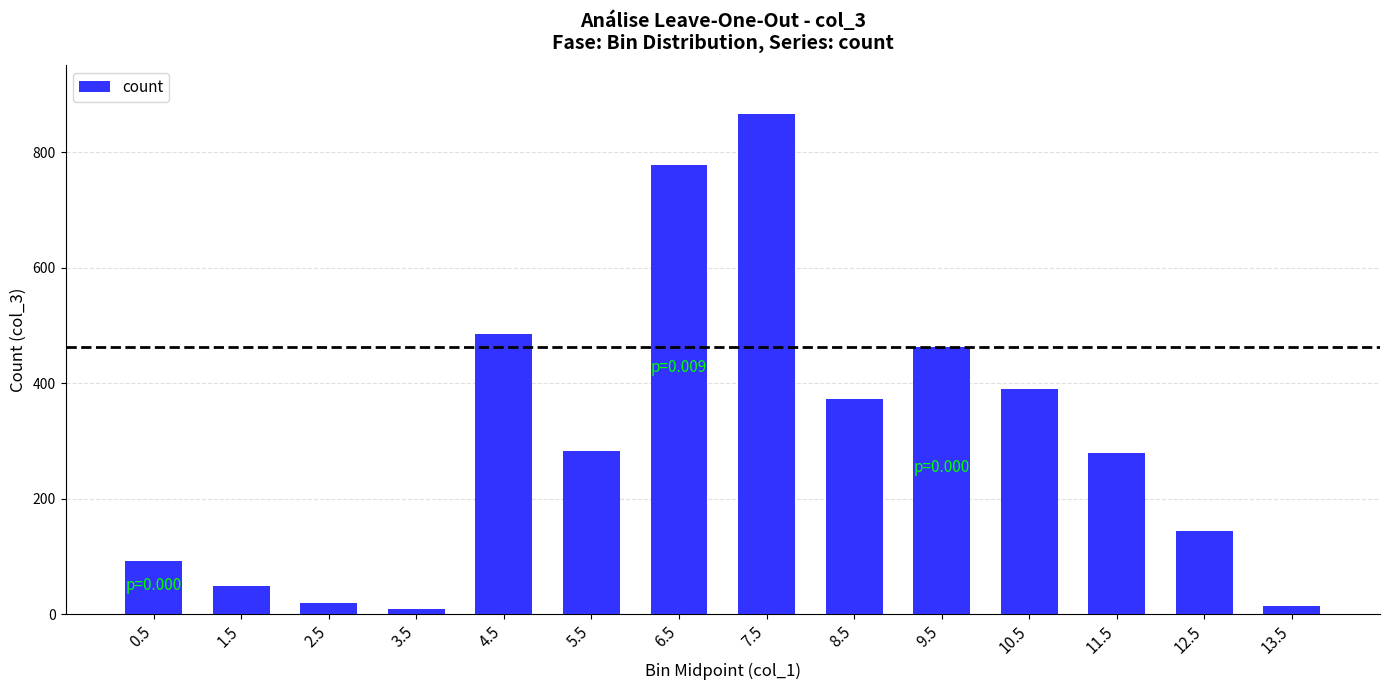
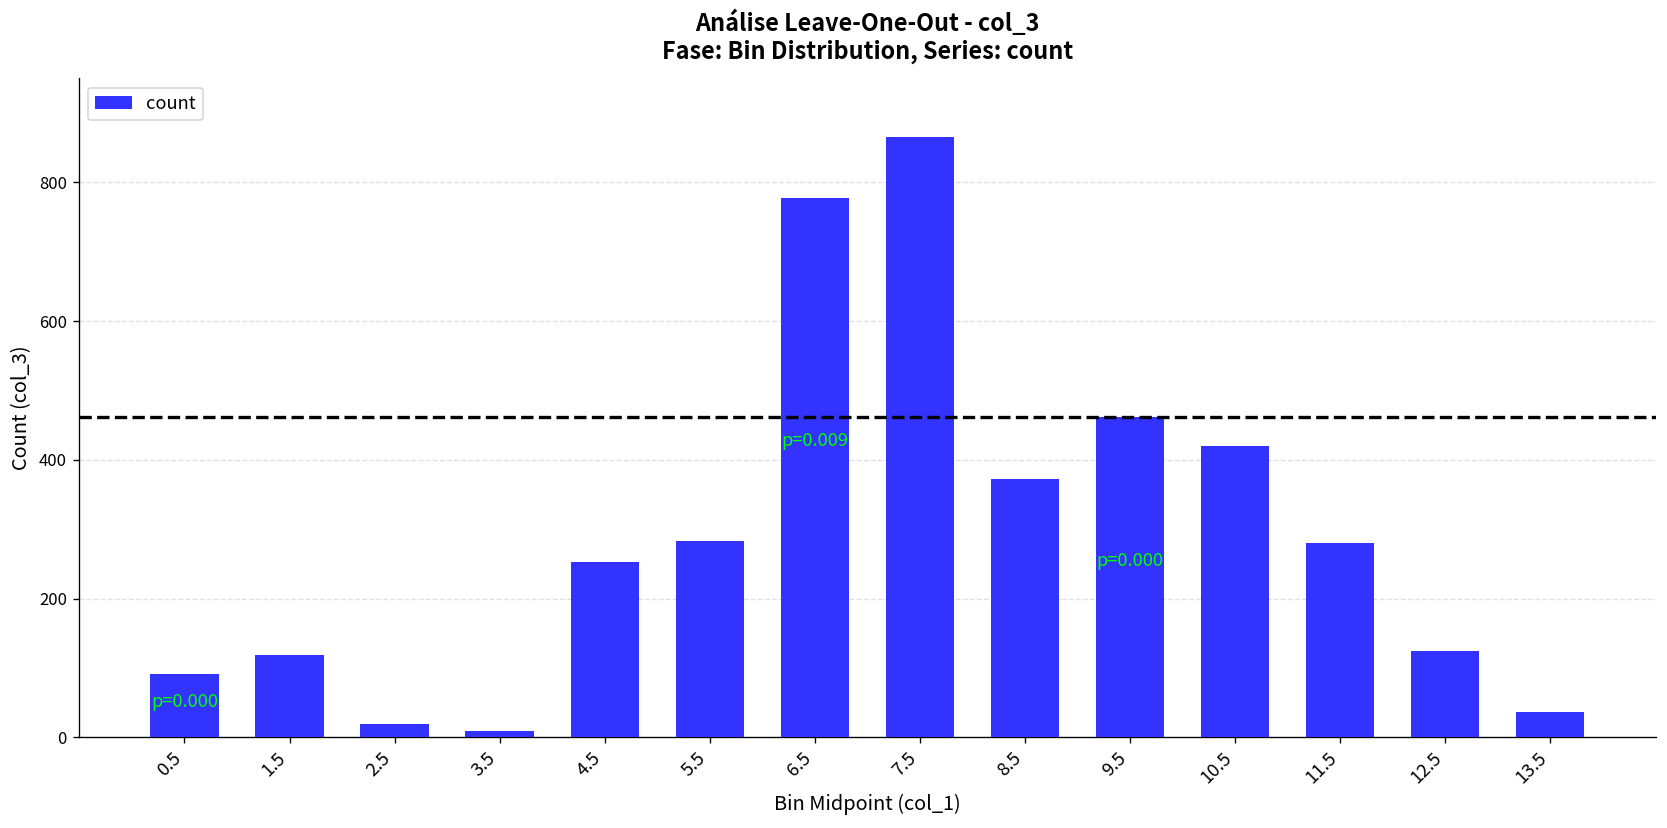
1.5: 50 -> 120
4.5: 490 -> 250
10.5: 390 -> 420
12.5: 140 -> 120
13.5: 20 -> 40
